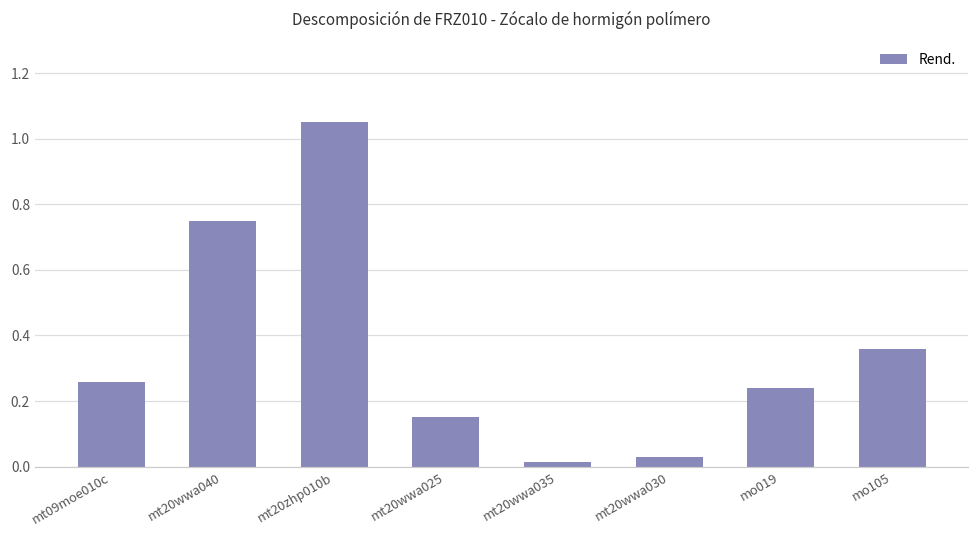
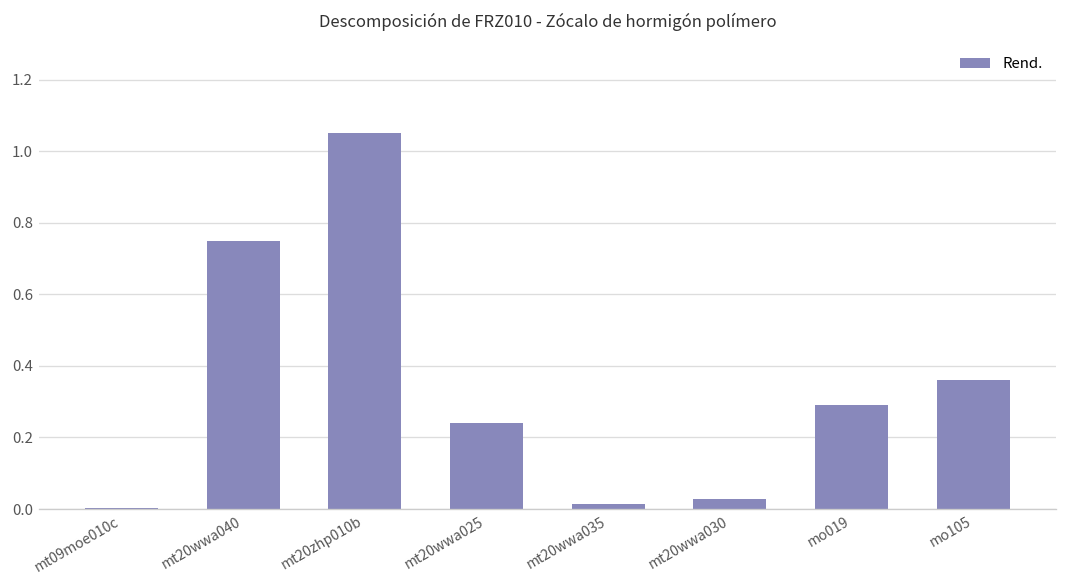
mt09moe010c: 0.26 -> 0.00
mt20wwa025: 0.15 -> 0.24
mo019: 0.24 -> 0.29
